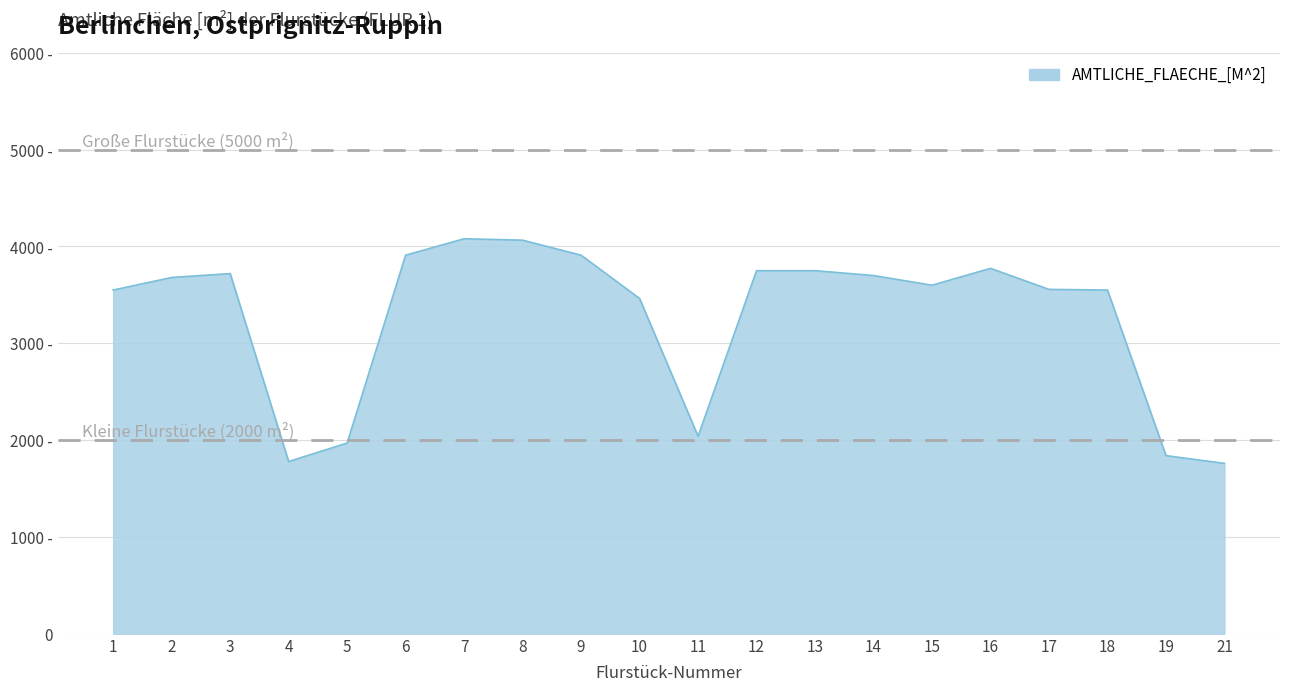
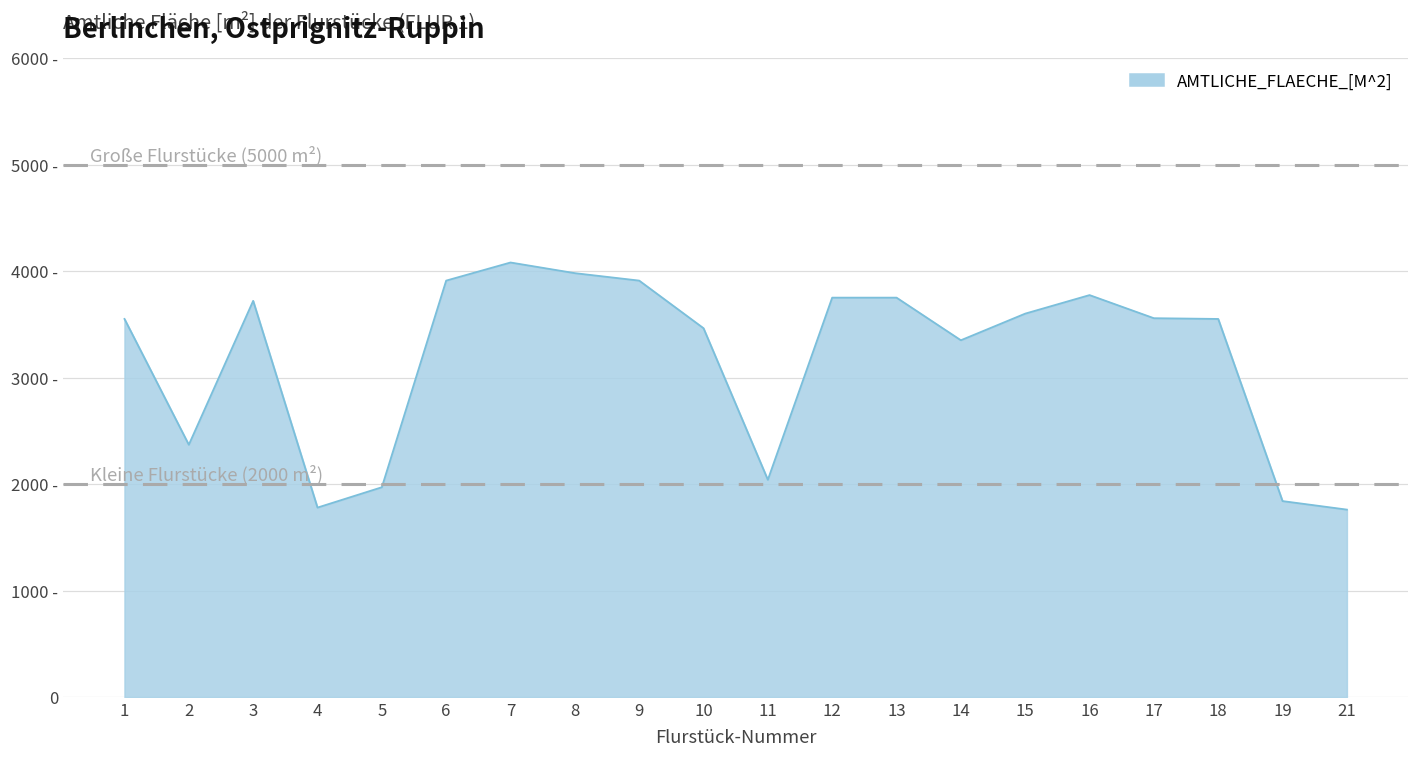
2: 3700 - -> 2400 -
8: 4100 - -> 4000 -
14: 3700 - -> 3400 -
